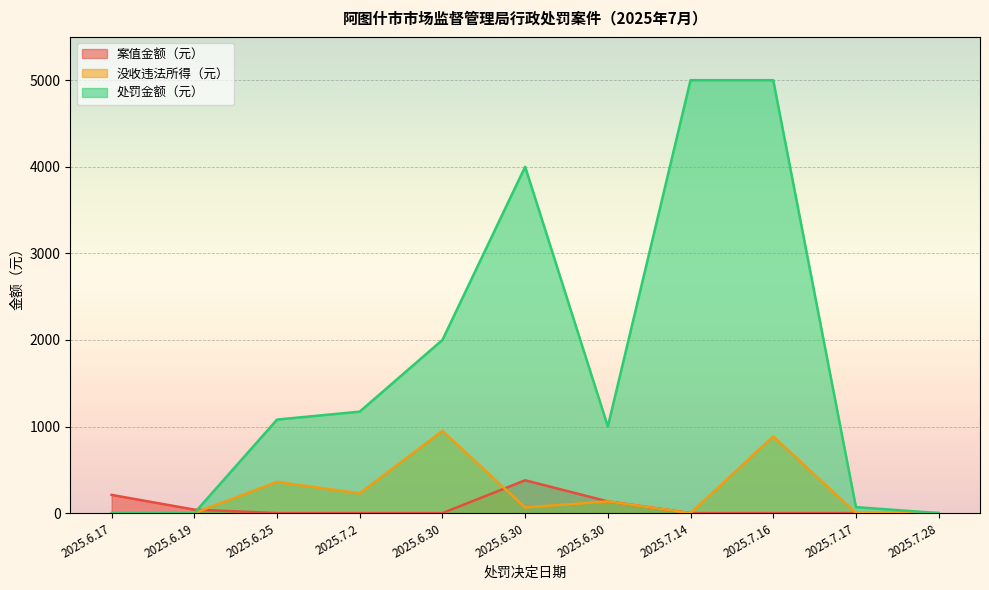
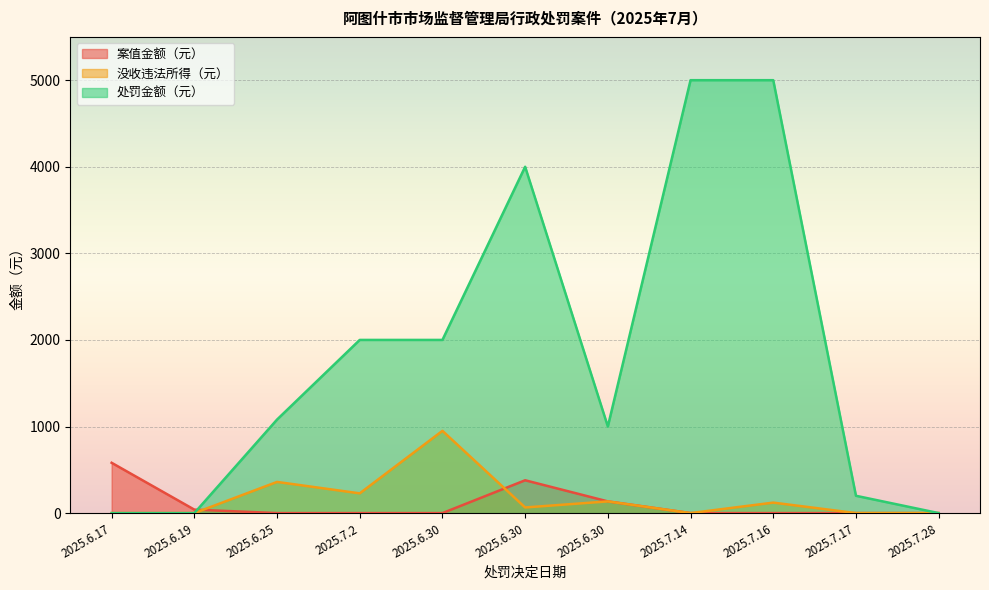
案值金额（元）, 2025.6.17: 200 -> 600
处罚金额（元）, 2025.7.2: 1200 -> 2000
没收违法所得（元）, 2025.7.16: 900 -> 100
处罚金额（元）, 2025.7.17: 100 -> 200
